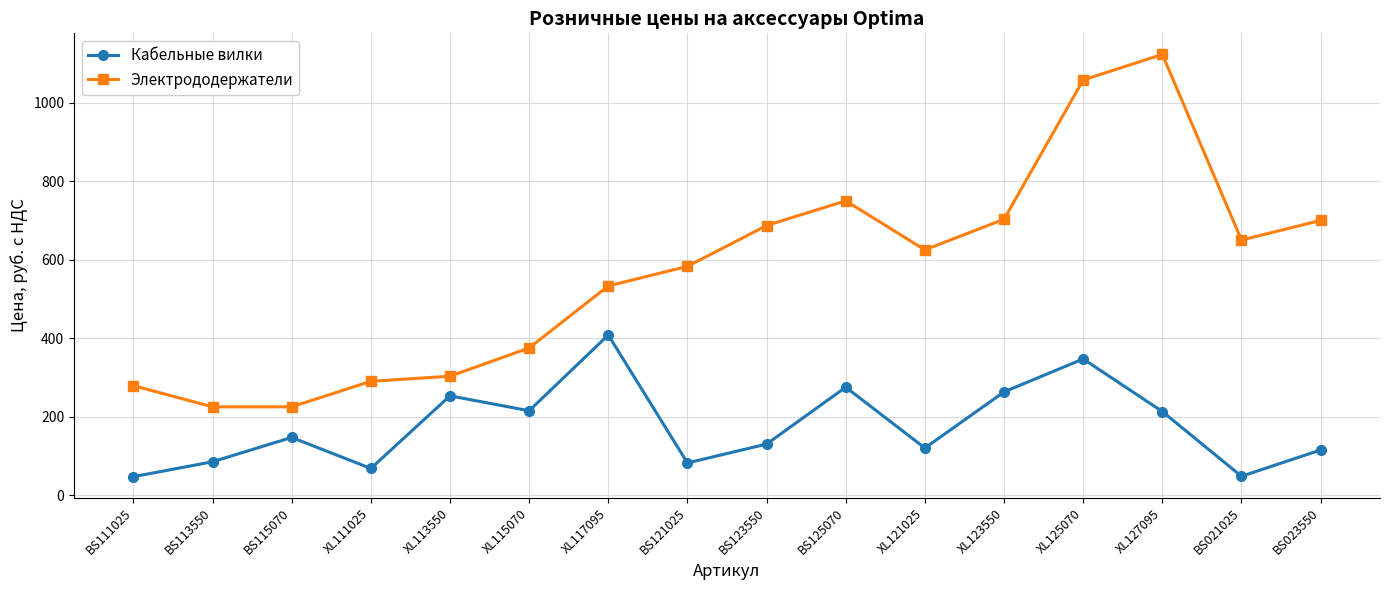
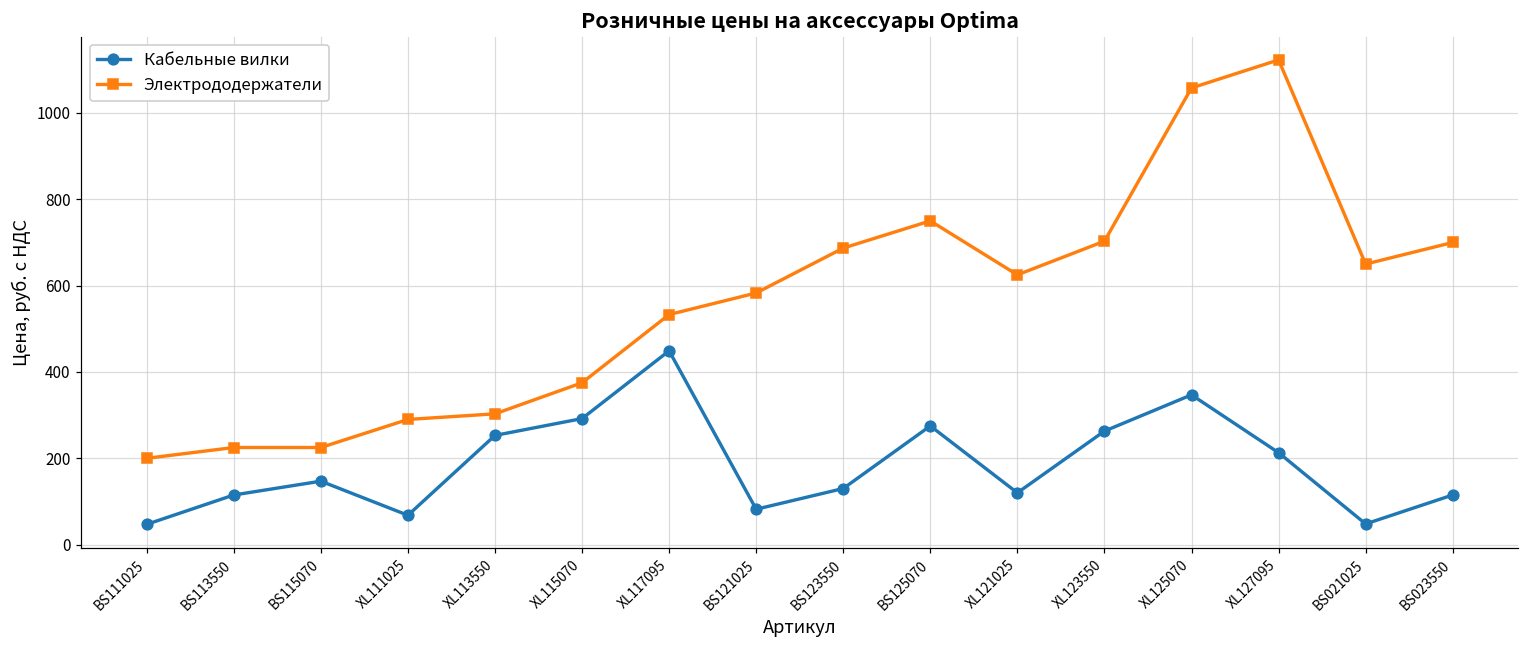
Электрододержатели, BS111025: 280 -> 200
Кабельные вилки, BS113550: 90 -> 120
Кабельные вилки, XL115070: 220 -> 290
Кабельные вилки, XL117095: 410 -> 450
